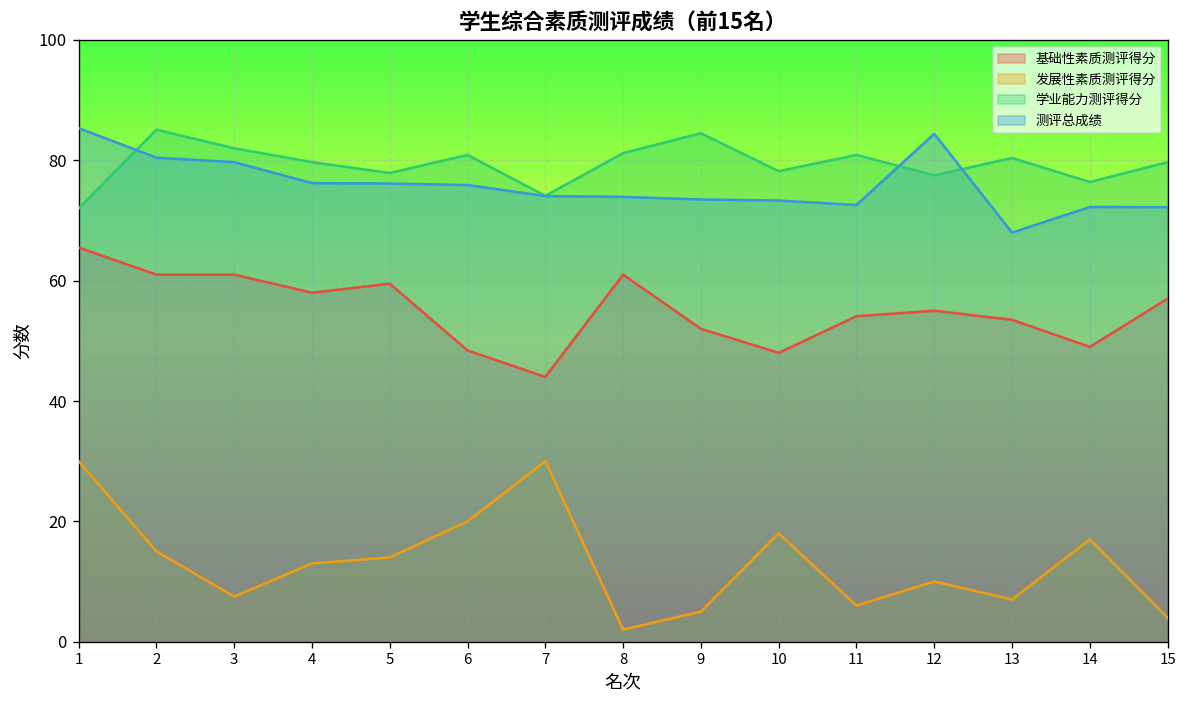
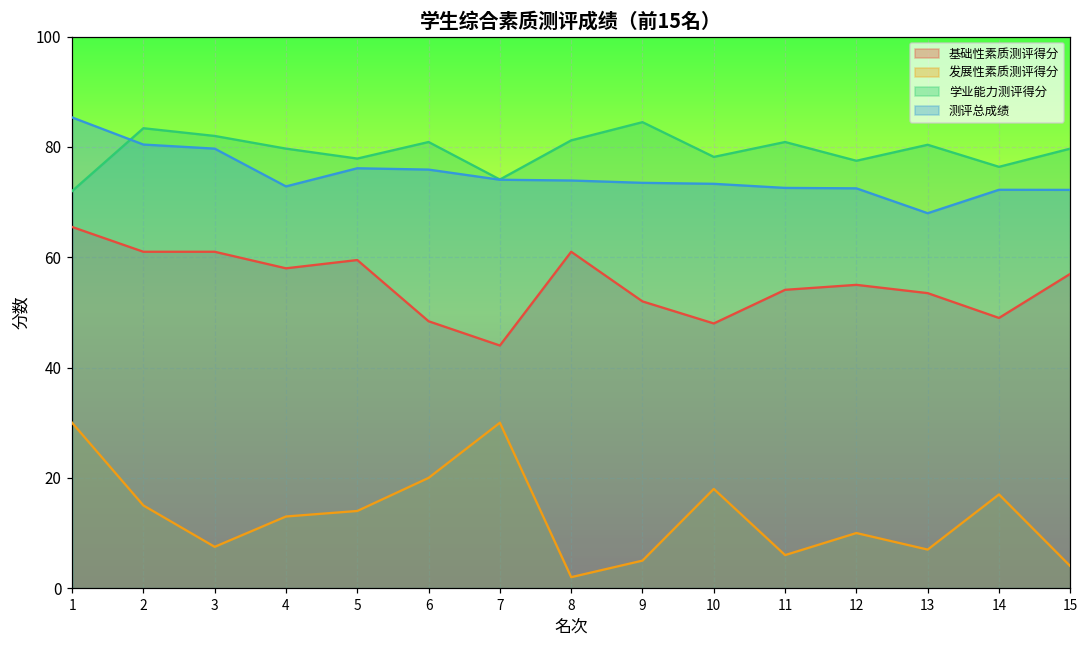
学业能力测评得分, 2: 85 -> 83
测评总成绩, 4: 76 -> 73
测评总成绩, 12: 84 -> 73
